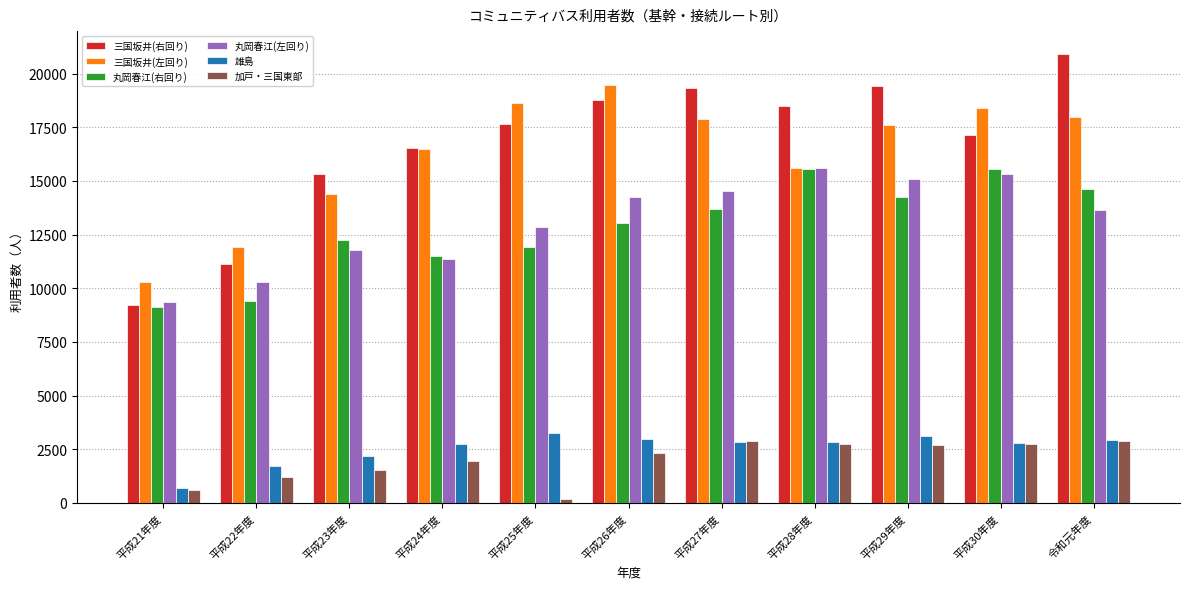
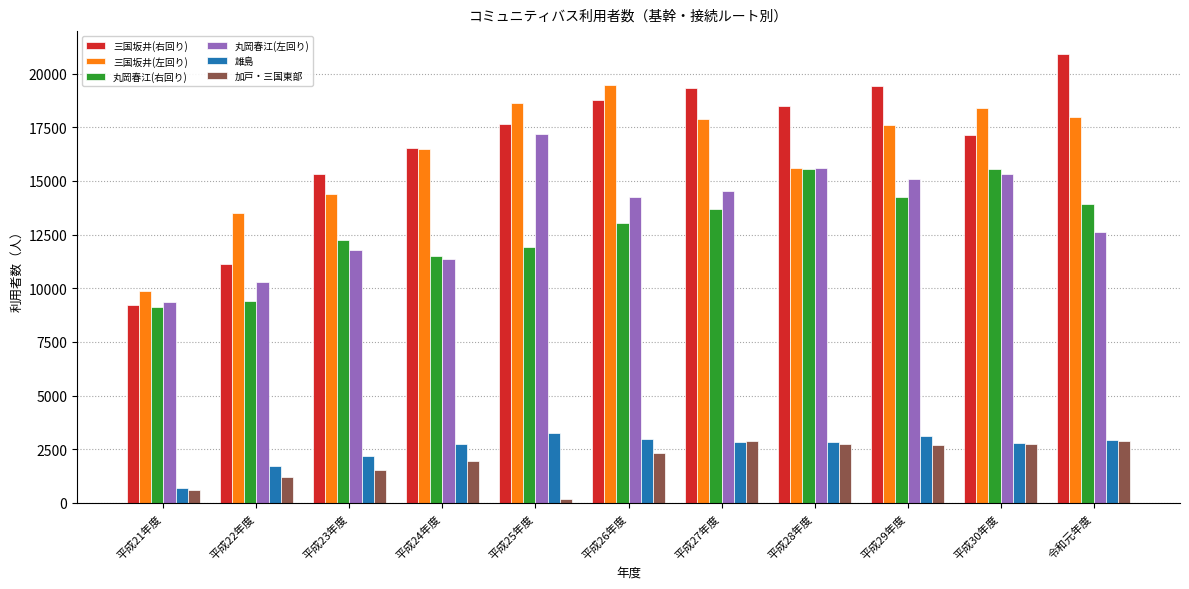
三国坂井(左回り), 平成21年度: 10300 -> 9900
三国坂井(左回り), 平成22年度: 11900 -> 13500
丸岡春江(左回り), 平成25年度: 12900 -> 17200
丸岡春江(右回り), 令和元年度: 14600 -> 13900
丸岡春江(左回り), 令和元年度: 13600 -> 12600
